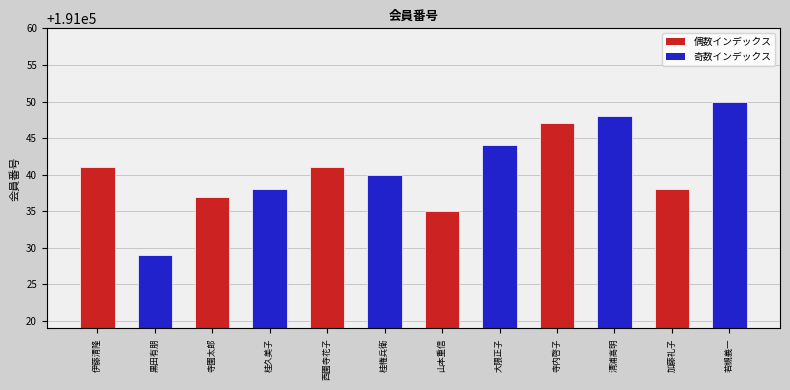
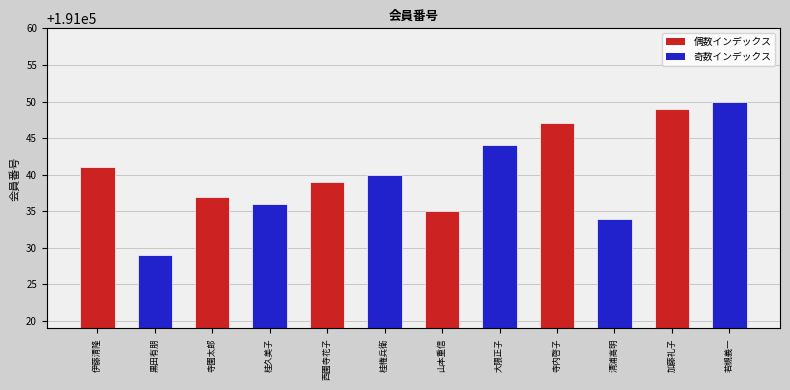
桂久美子: 191038 -> 191036
西園寺花子: 191041 -> 191039
清浦高明: 191048 -> 191034
加藤礼子: 191038 -> 191049
